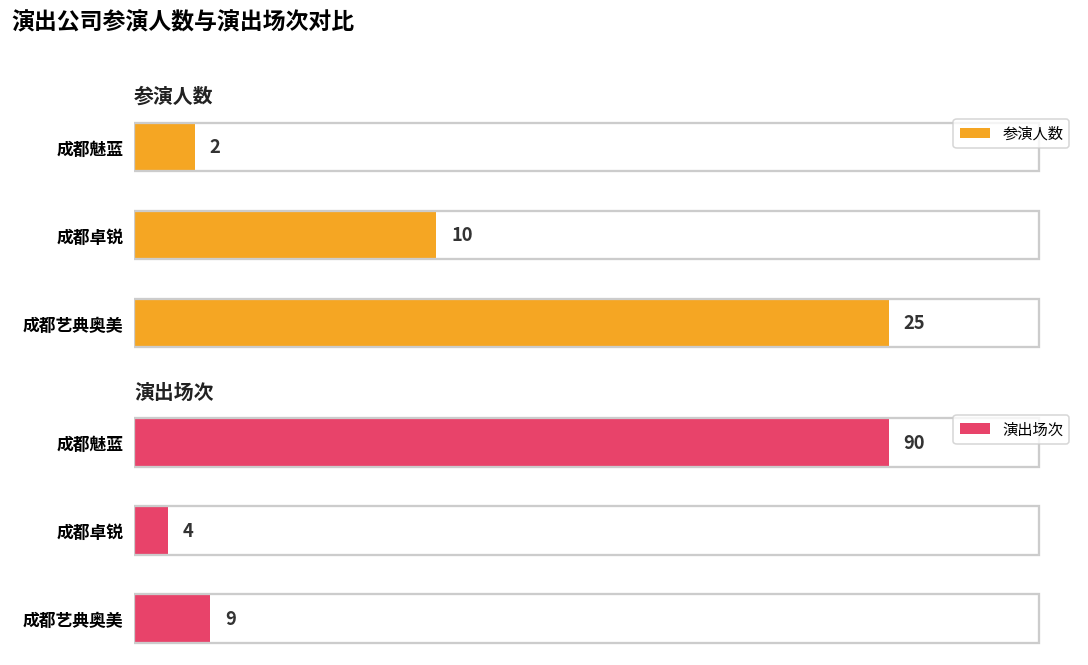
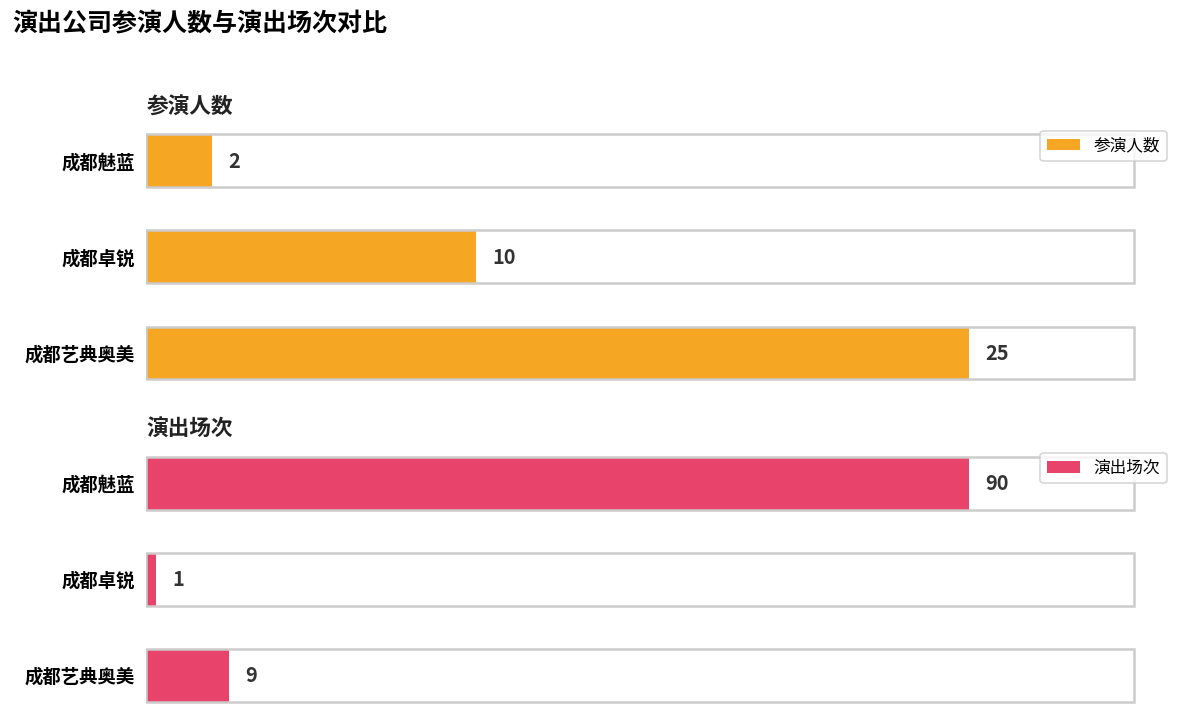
演出场次, 成都卓锐: 4 -> 1
